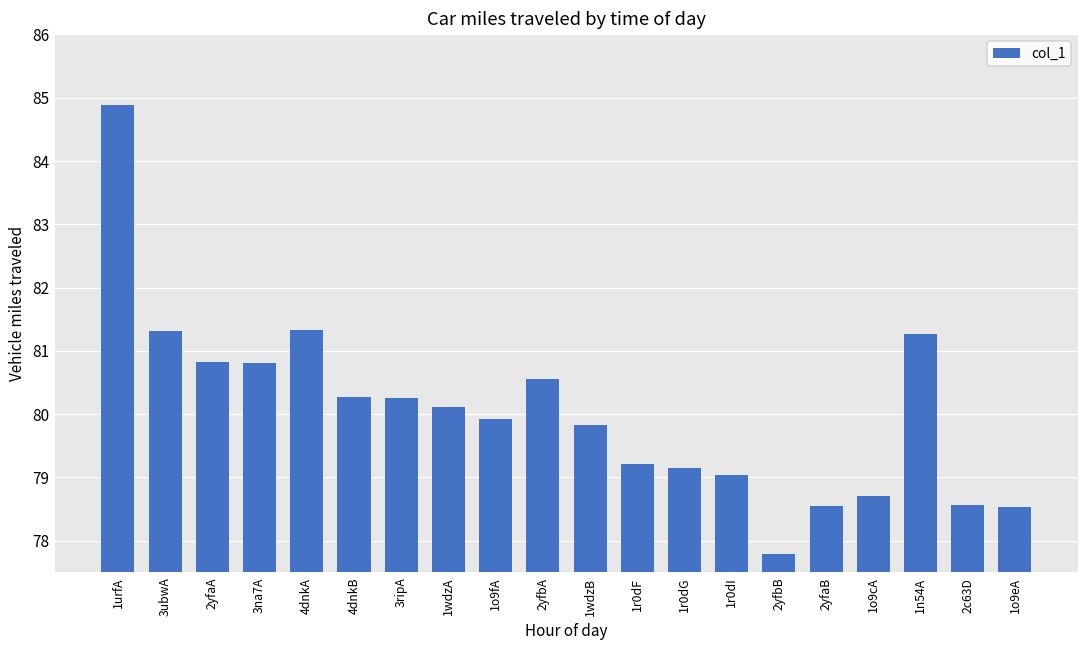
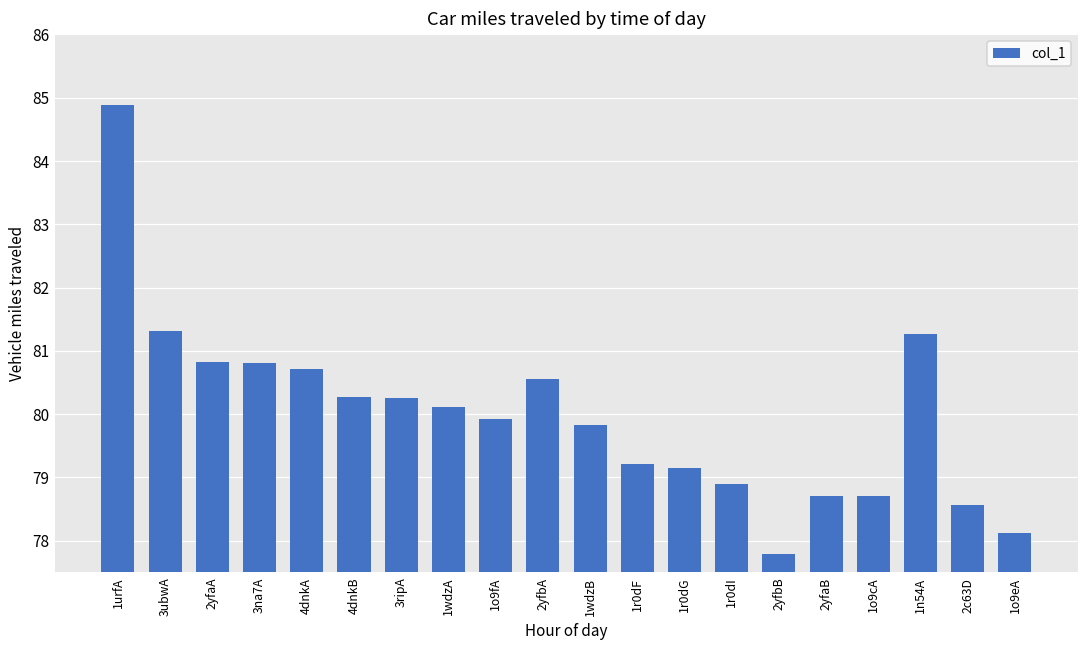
4dnkA: 81.3 -> 80.7
1r0dI: 79.0 -> 78.9
2yfaB: 78.5 -> 78.7
1o9eA: 78.5 -> 78.1
